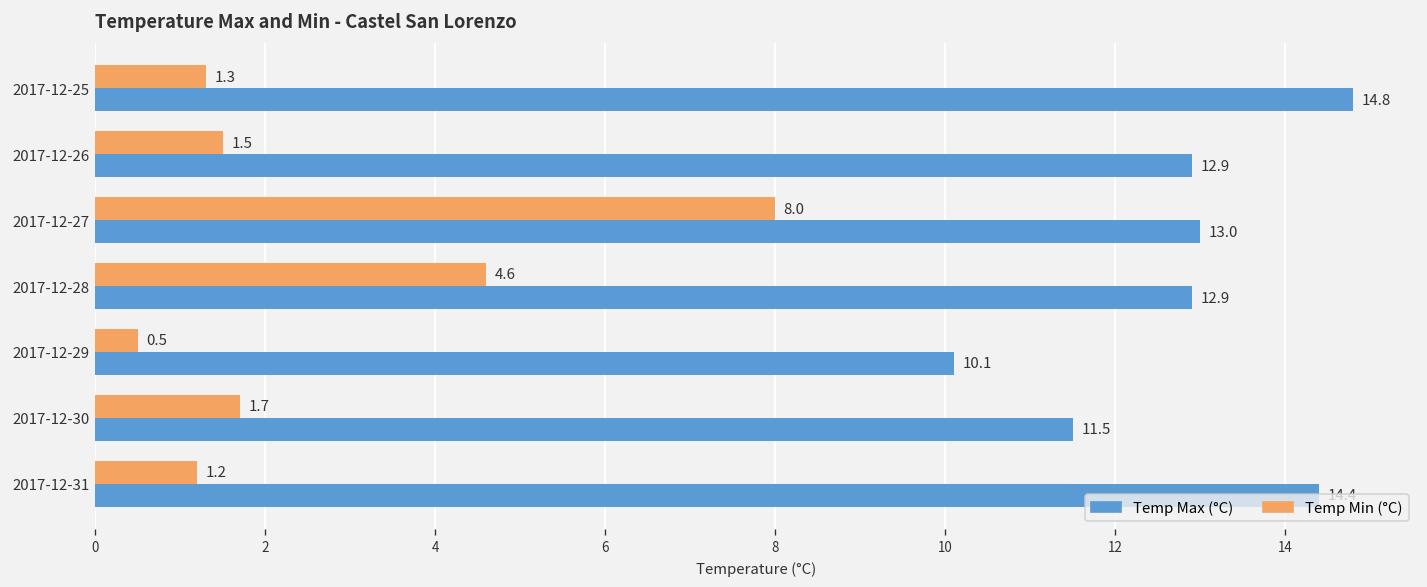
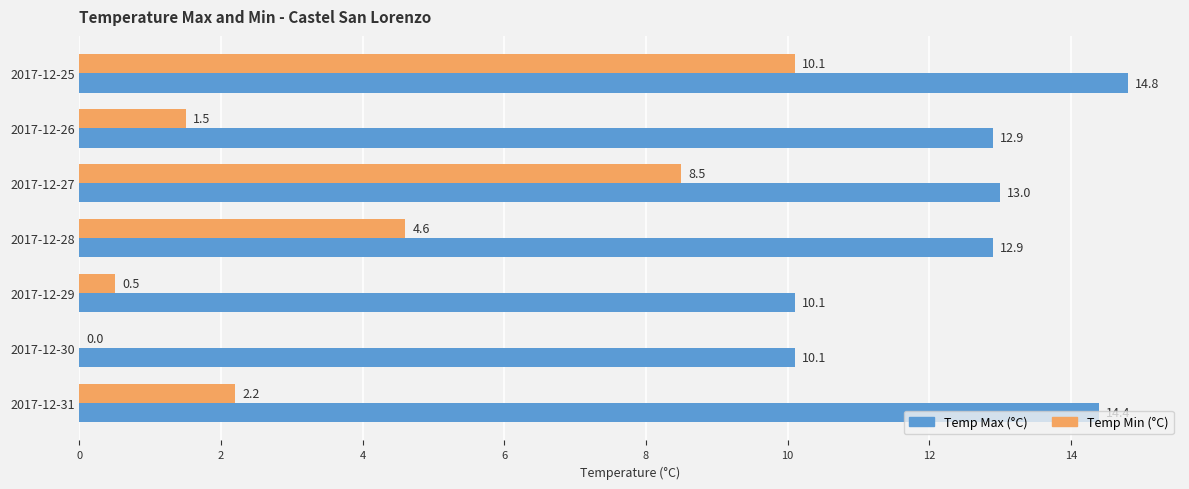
Temp Min (°C), 2017-12-25: 1.3 -> 10.1
Temp Min (°C), 2017-12-27: 8.0 -> 8.5
Temp Min (°C), 2017-12-30: 1.7 -> 0.0
Temp Max (°C), 2017-12-30: 11.5 -> 10.1
Temp Min (°C), 2017-12-31: 1.2 -> 2.2
